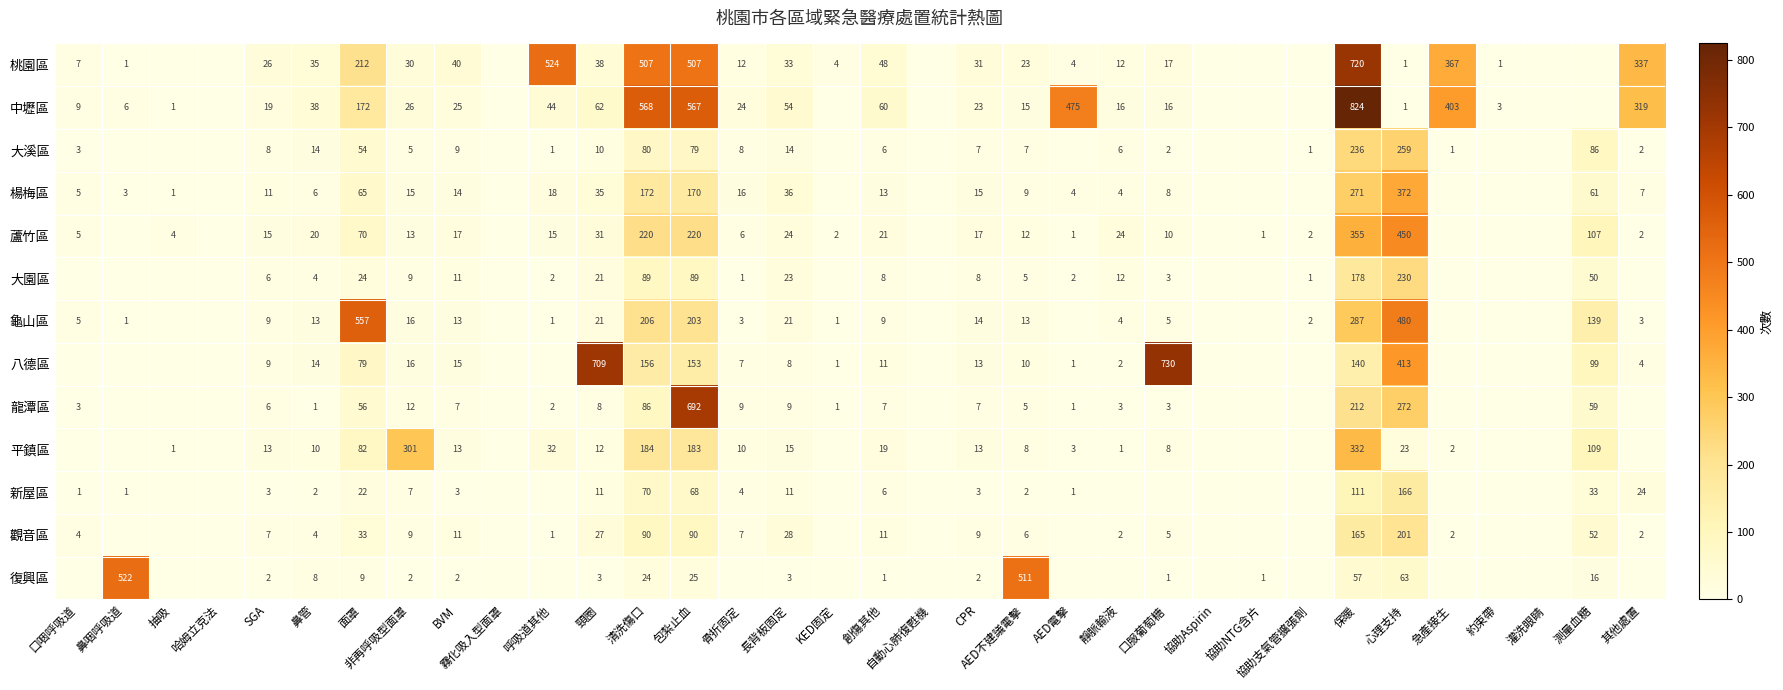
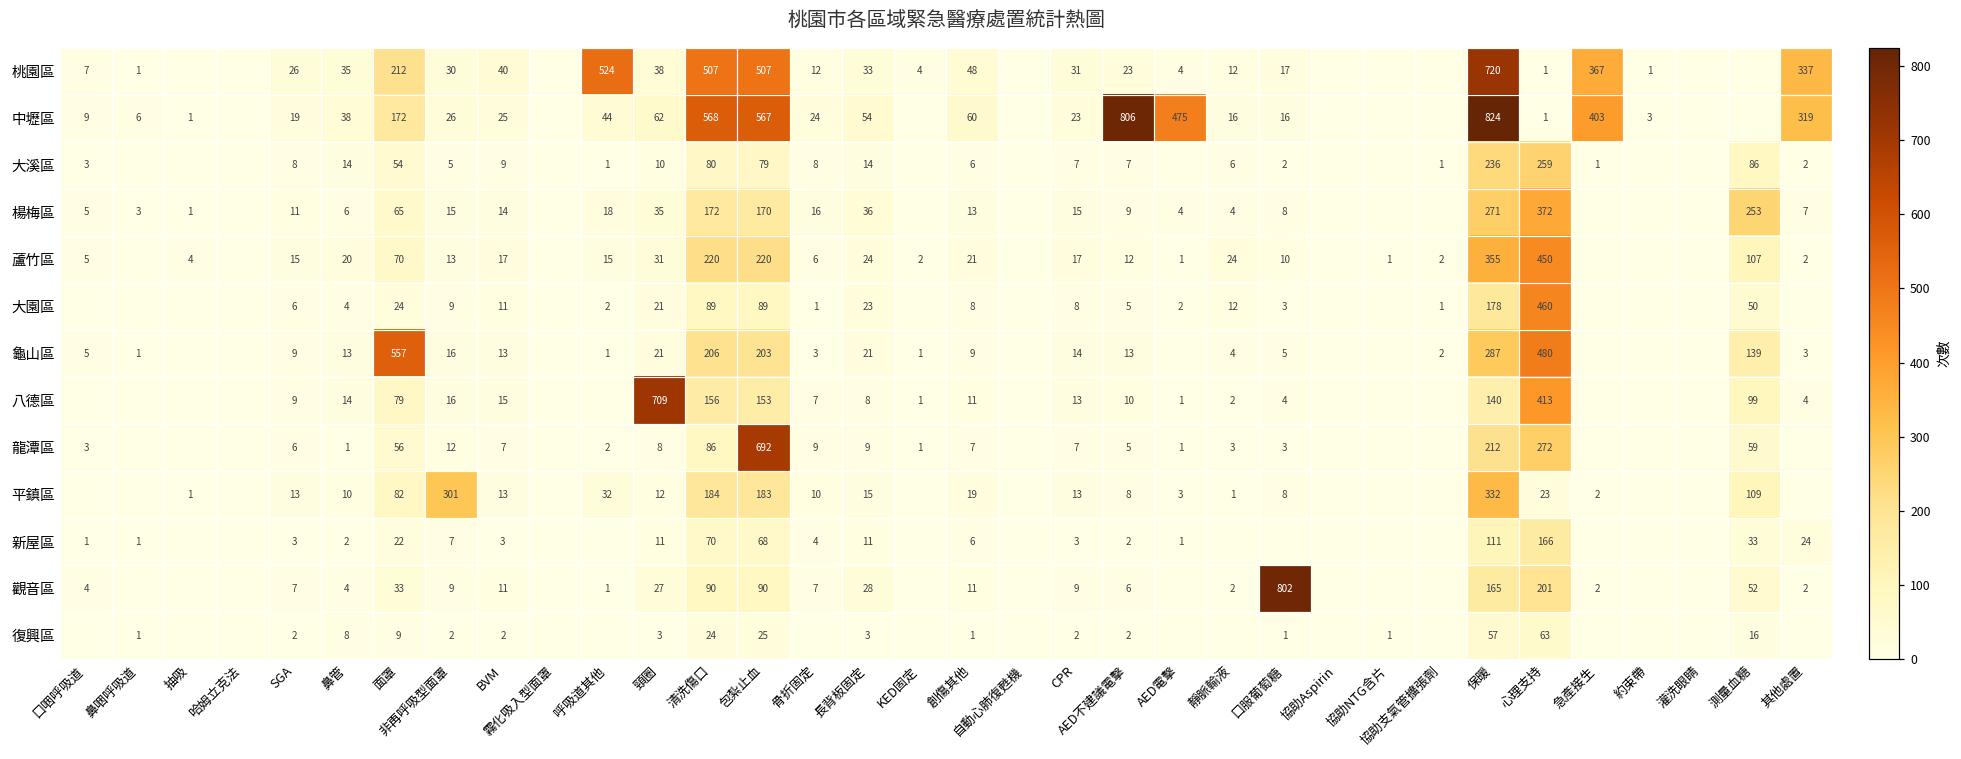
中壢區, AED不建議電擊: 15 -> 806
楊梅區, 測量血糖: 61 -> 253
大園區, 心理支持: 230 -> 460
八德區, 口服葡萄糖: 730 -> 4
觀音區, 口服葡萄糖: 5 -> 802
復興區, 鼻咽呼吸道: 522 -> 1
復興區, AED不建議電擊: 511 -> 2
